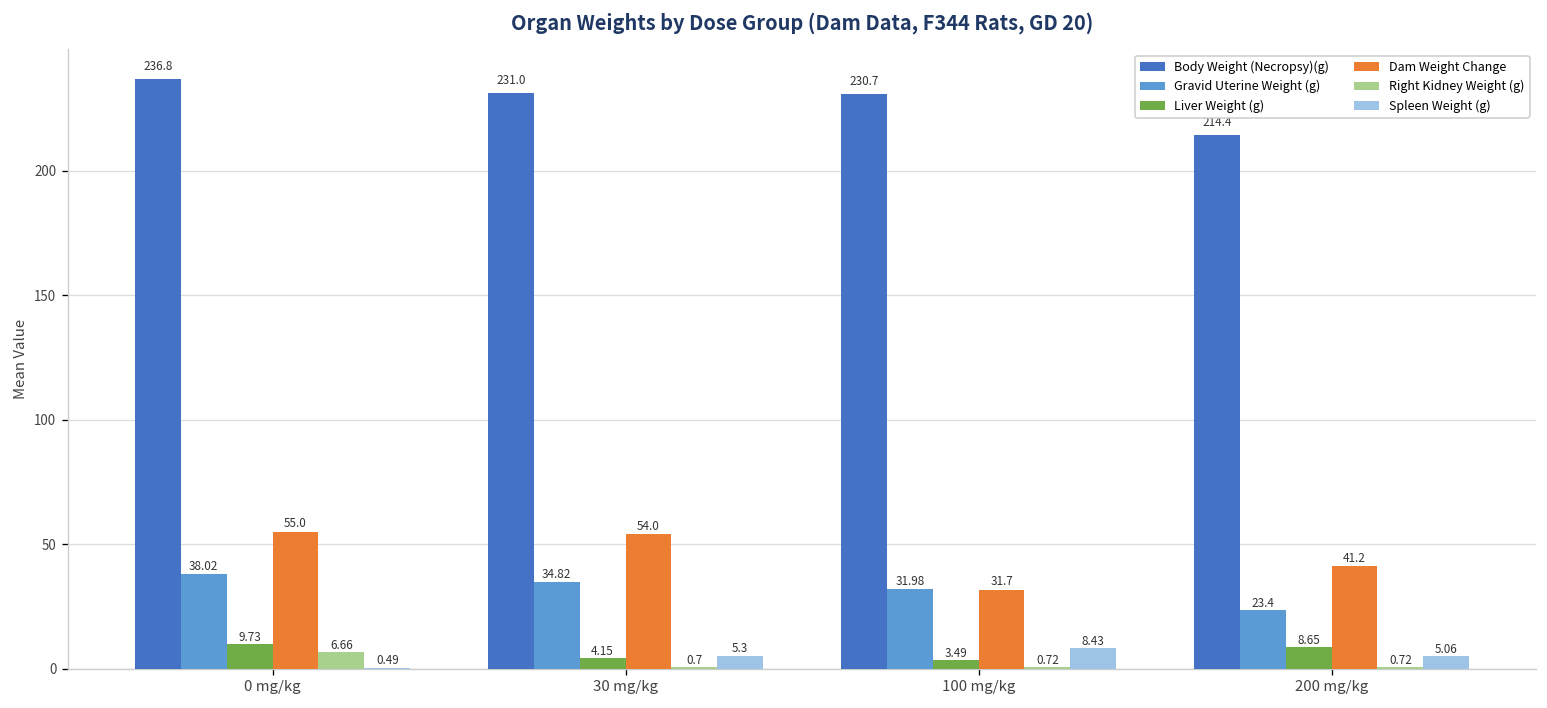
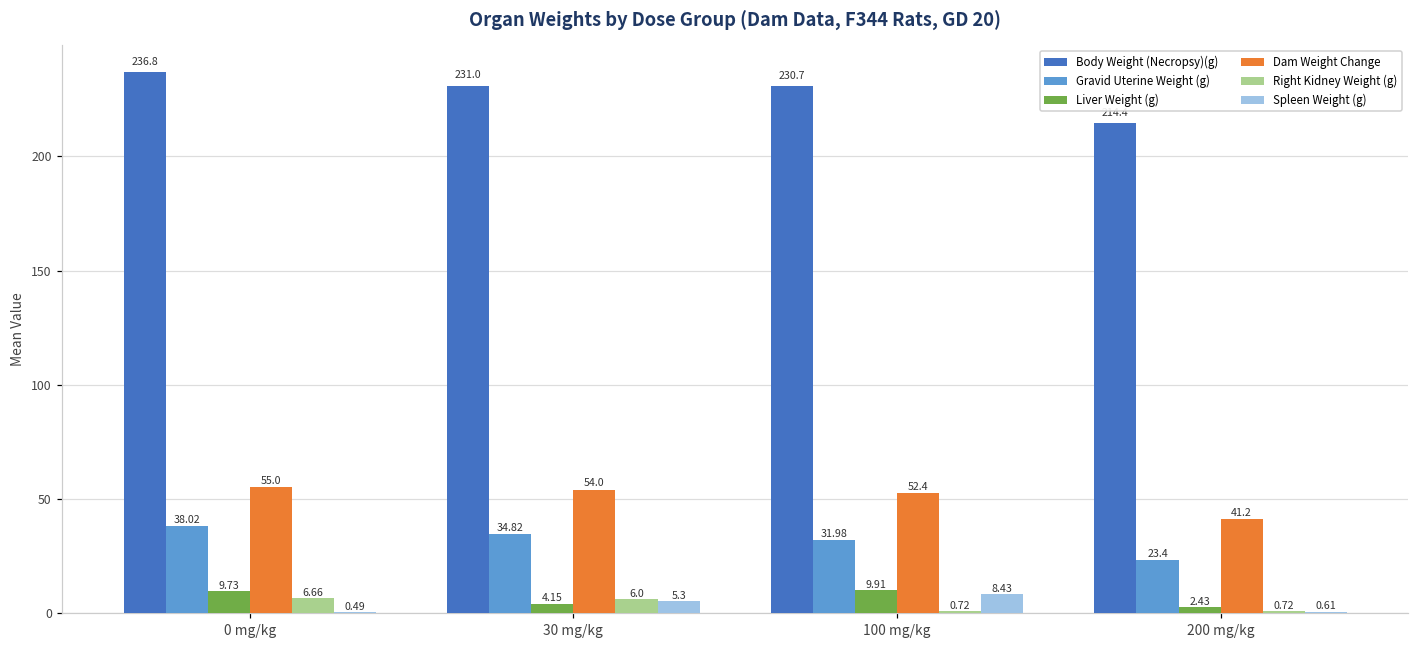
Right Kidney Weight (g), 30 mg/kg: 0.7 -> 6.0
Liver Weight (g), 100 mg/kg: 3.49 -> 9.91
Dam Weight Change, 100 mg/kg: 31.7 -> 52.4
Liver Weight (g), 200 mg/kg: 8.65 -> 2.43
Spleen Weight (g), 200 mg/kg: 5.06 -> 0.61
